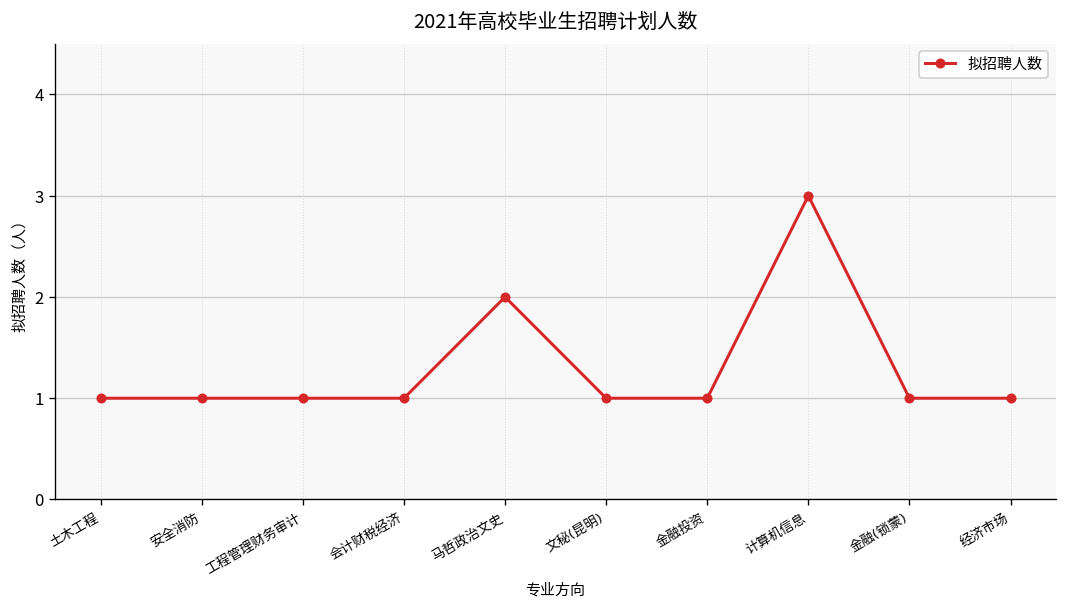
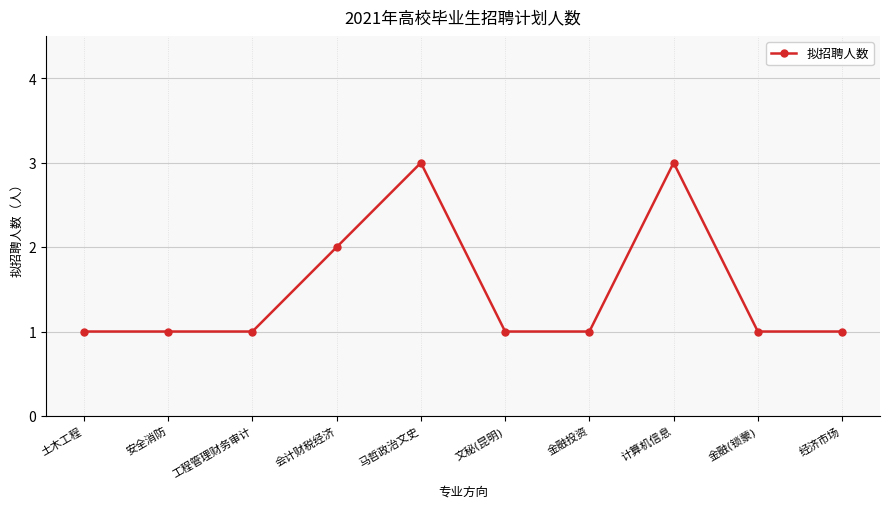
会计财税经济: 1 -> 2
马哲政治文史: 2 -> 3
